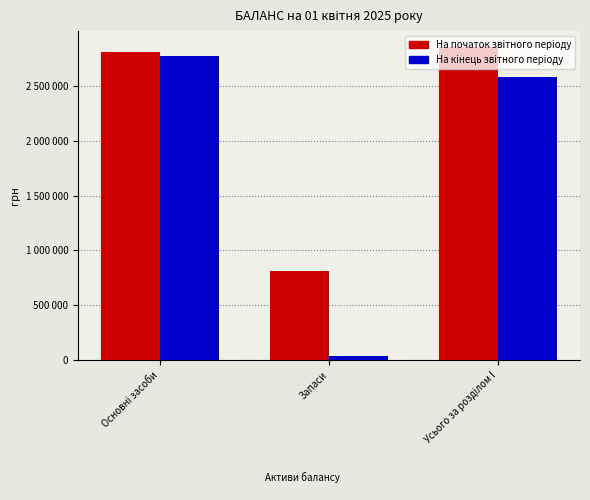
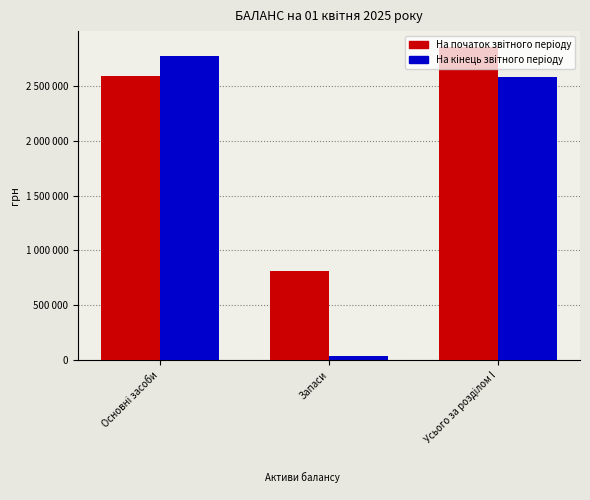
На початок звітного періоду, Основні засоби: 2800000 -> 2590000
